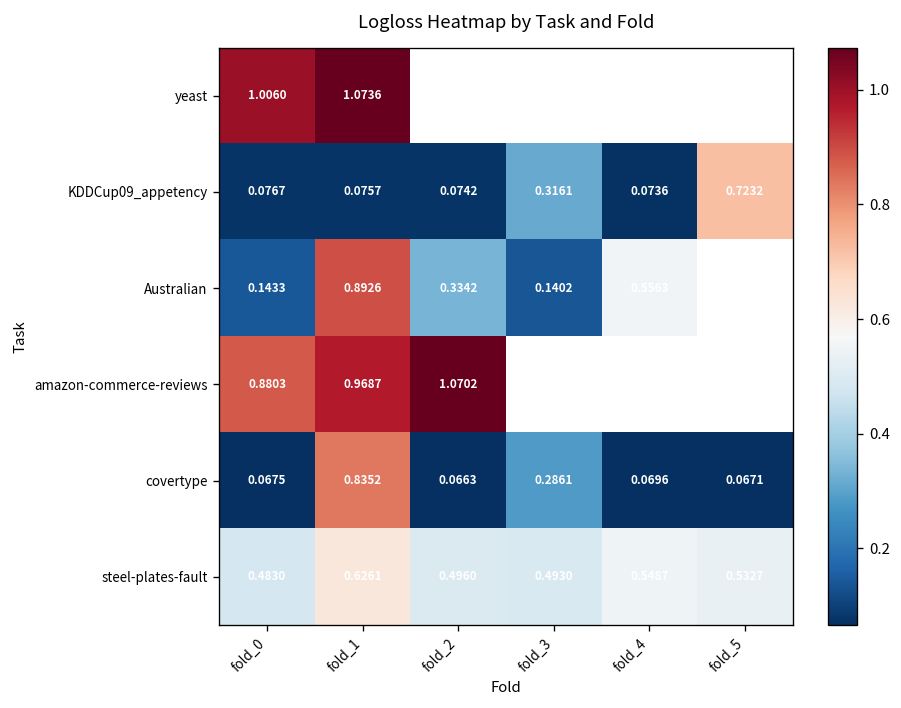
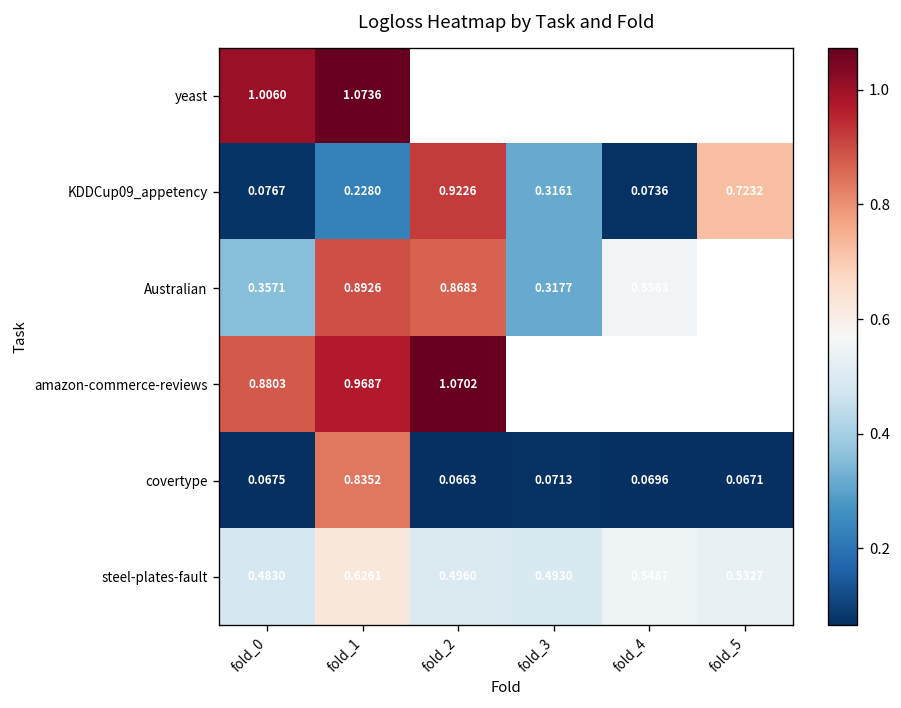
KDDCup09_appetency, fold_1: 0.0757 -> 0.2280
KDDCup09_appetency, fold_2: 0.0742 -> 0.9226
Australian, fold_0: 0.1433 -> 0.3571
Australian, fold_2: 0.3342 -> 0.8683
Australian, fold_3: 0.1402 -> 0.3177
covertype, fold_3: 0.2861 -> 0.0713
